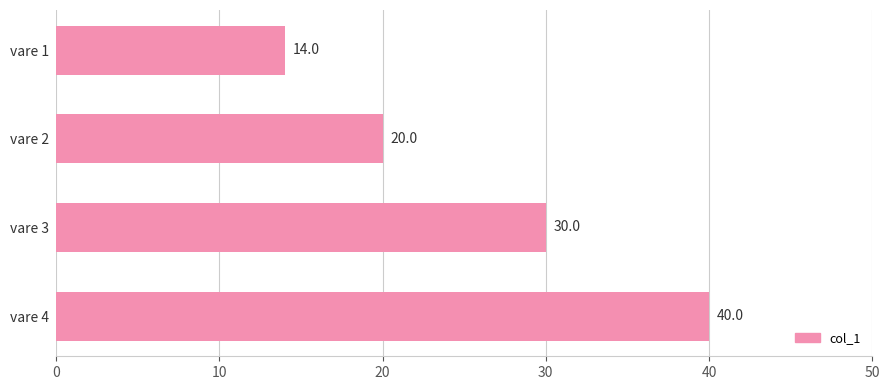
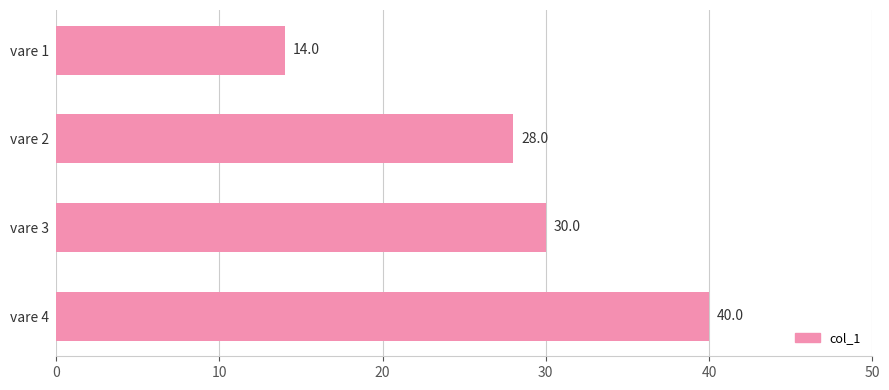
vare 2: 20.0 -> 28.0
